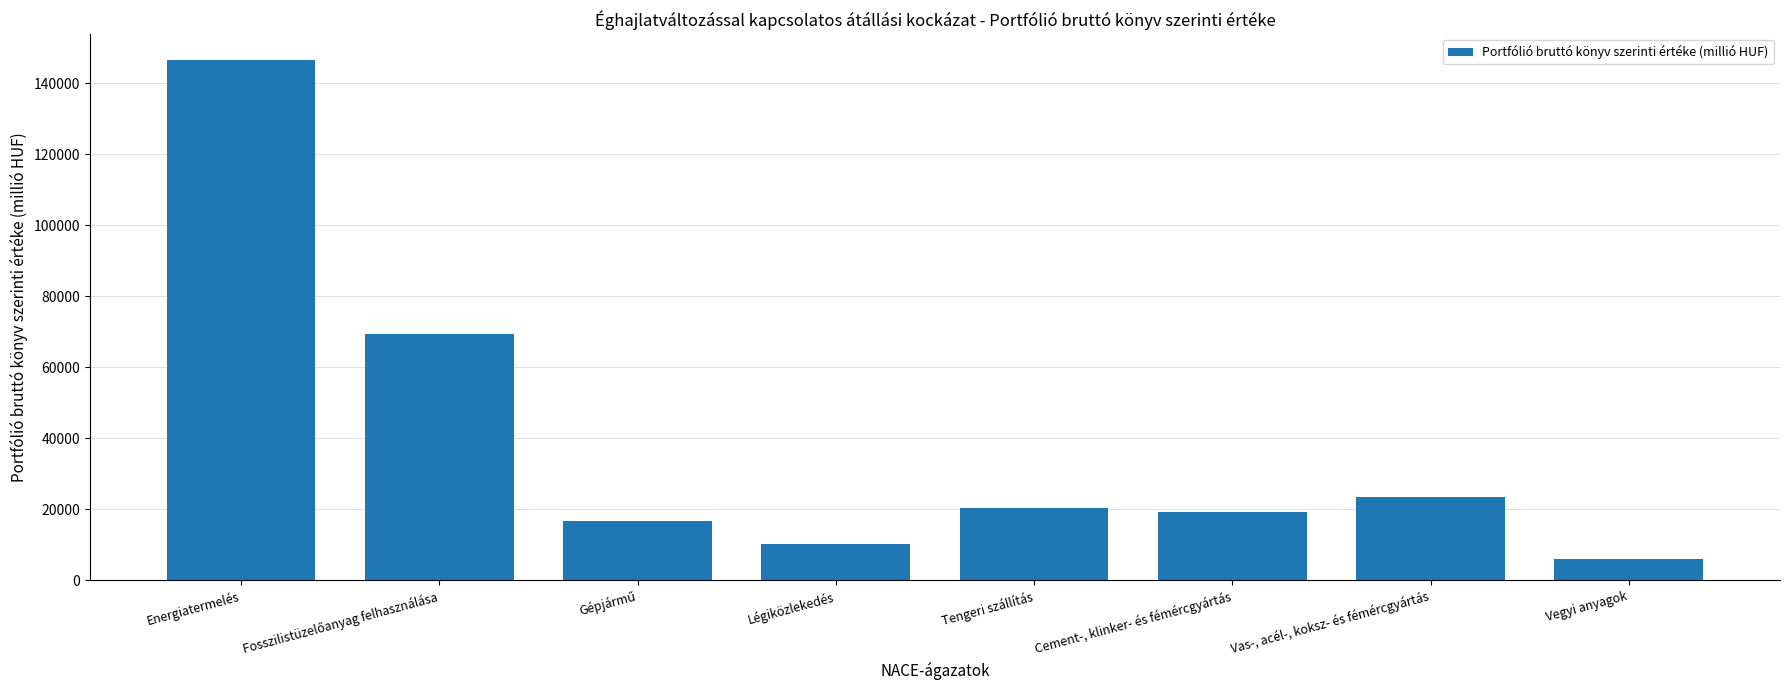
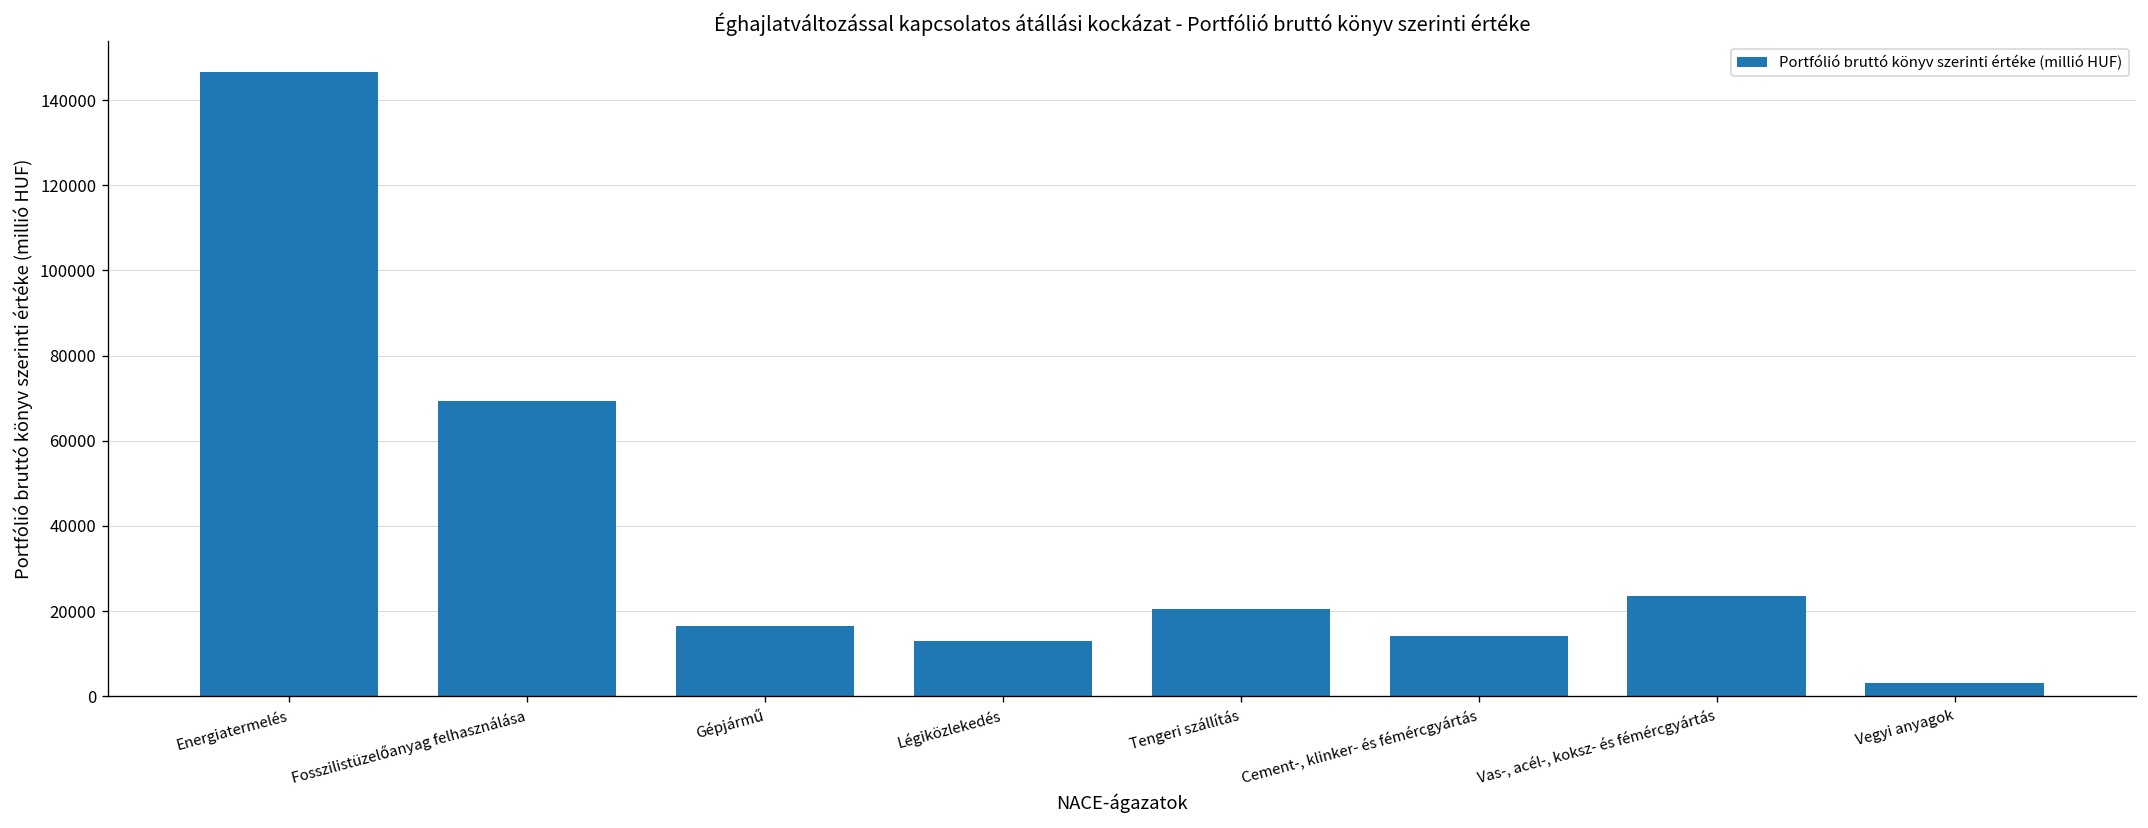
Légiközlekedés: 10000 -> 13000
Cement-, klinker- és fémércgyártás: 19000 -> 14000
Vegyi anyagok: 6000 -> 3000
